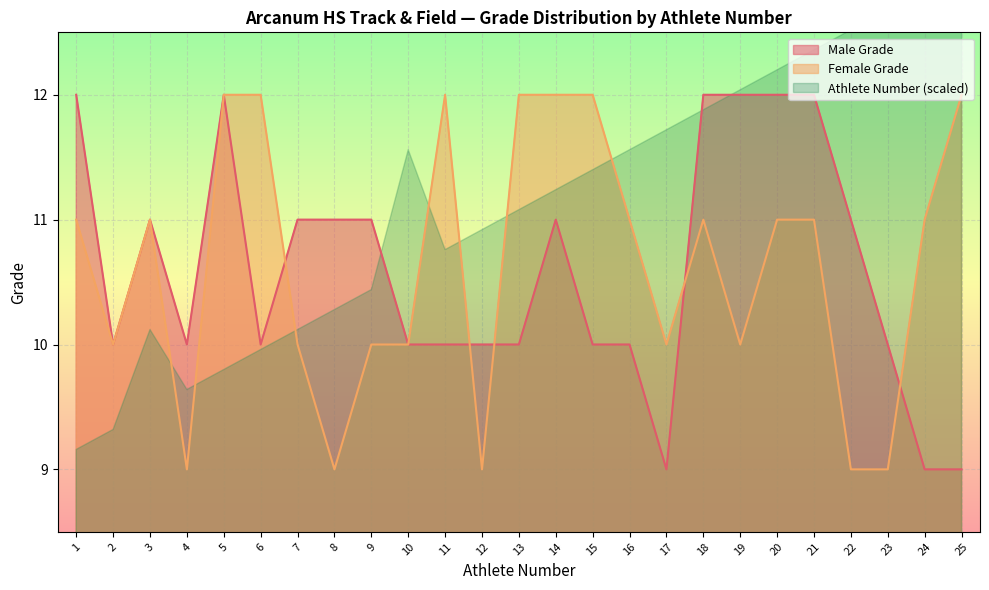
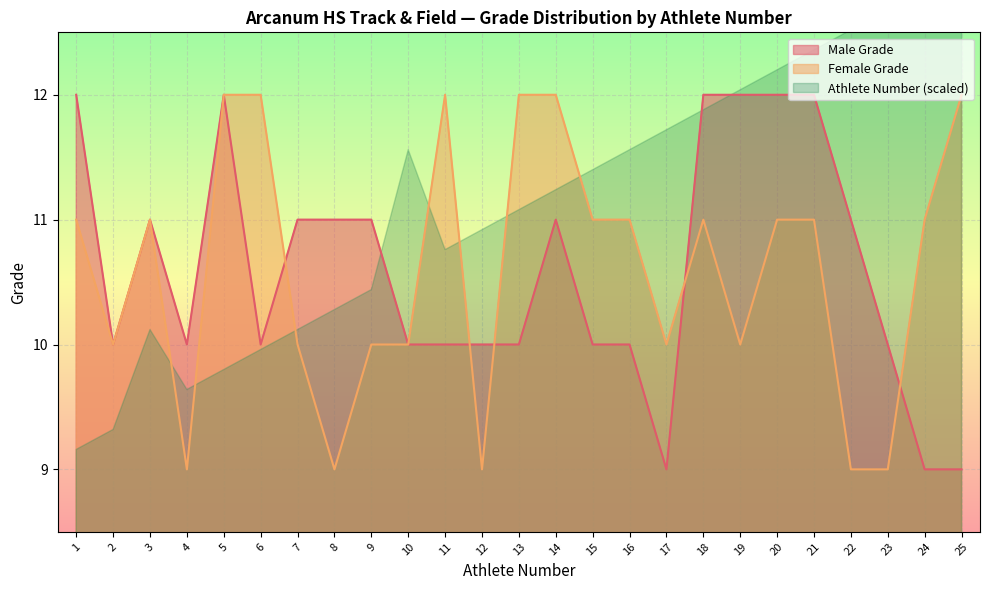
Female Grade, 15: 12 -> 11
